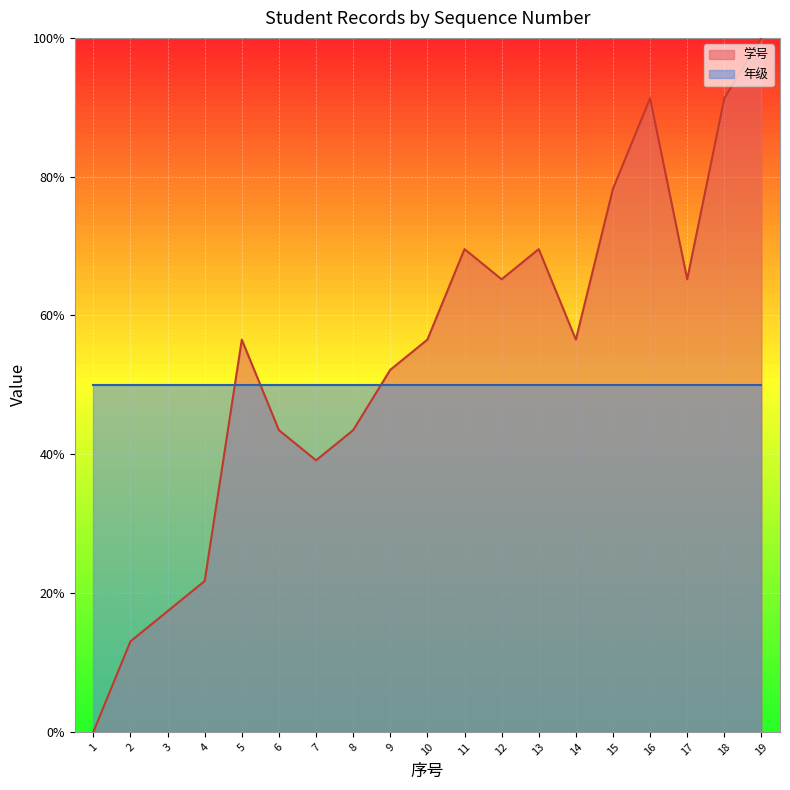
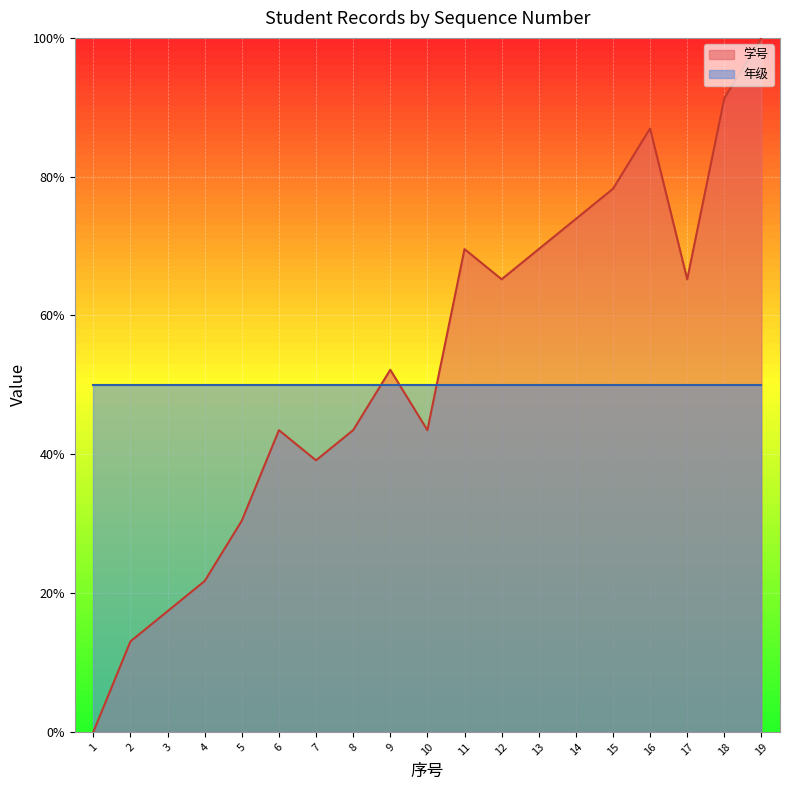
学号, 5: 57% -> 30%
学号, 10: 57% -> 43%
学号, 14: 57% -> 74%
学号, 16: 91% -> 87%
